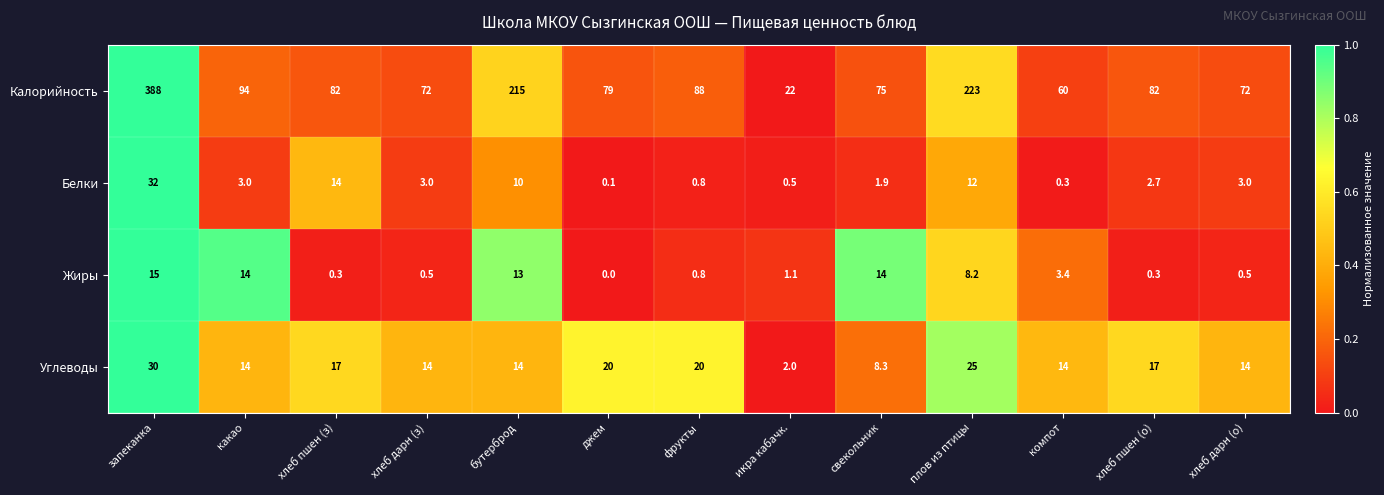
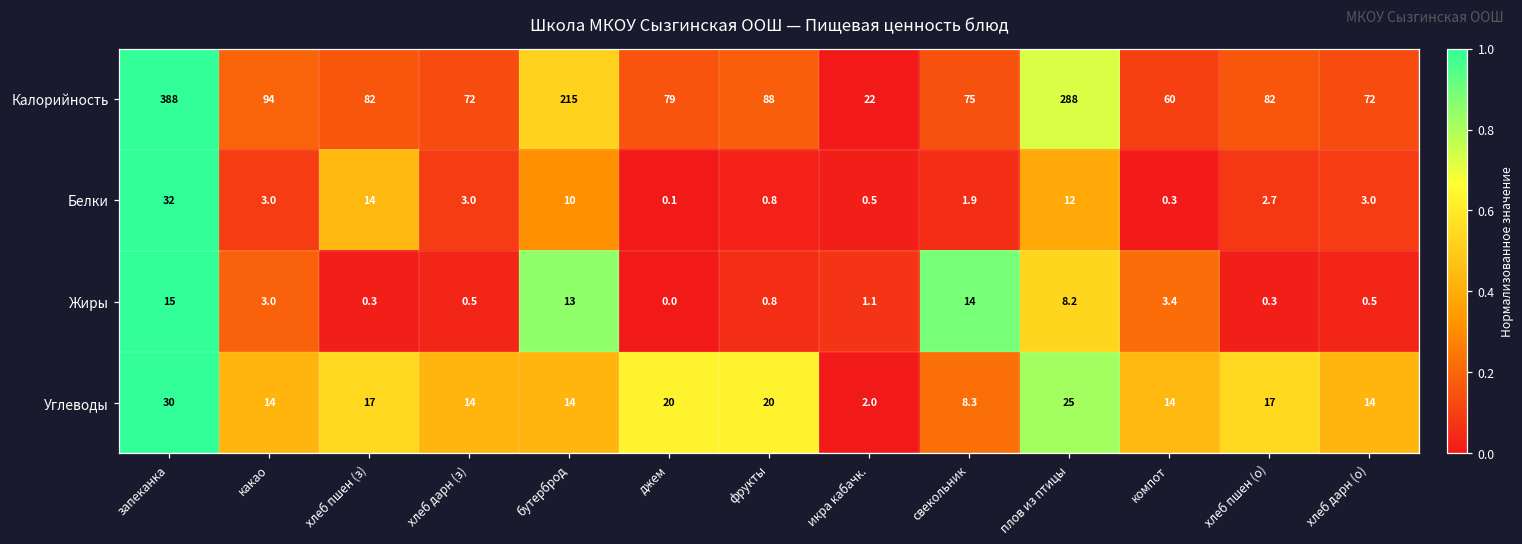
Калорийность, плов из птицы: 223 -> 288
Жиры, какао: 14 -> 3.0
